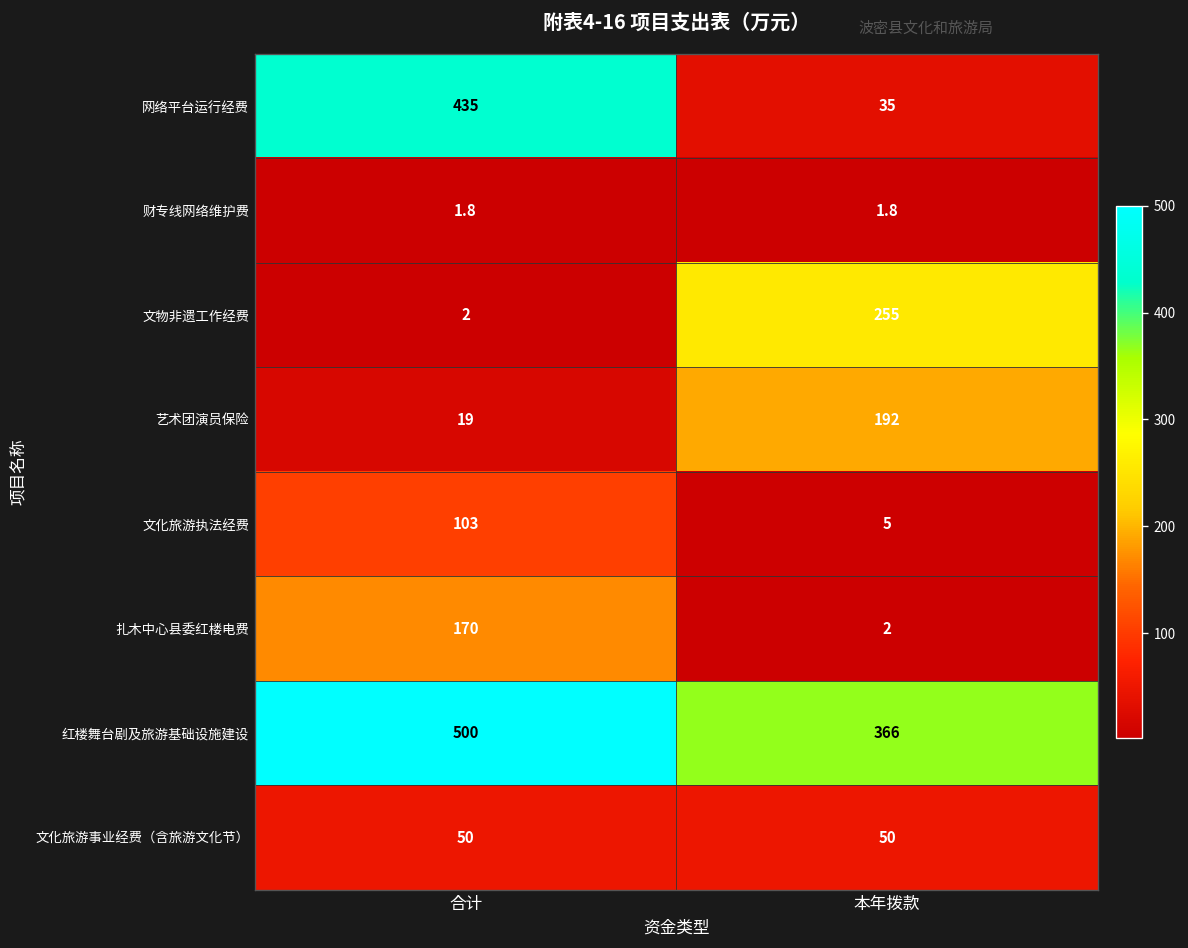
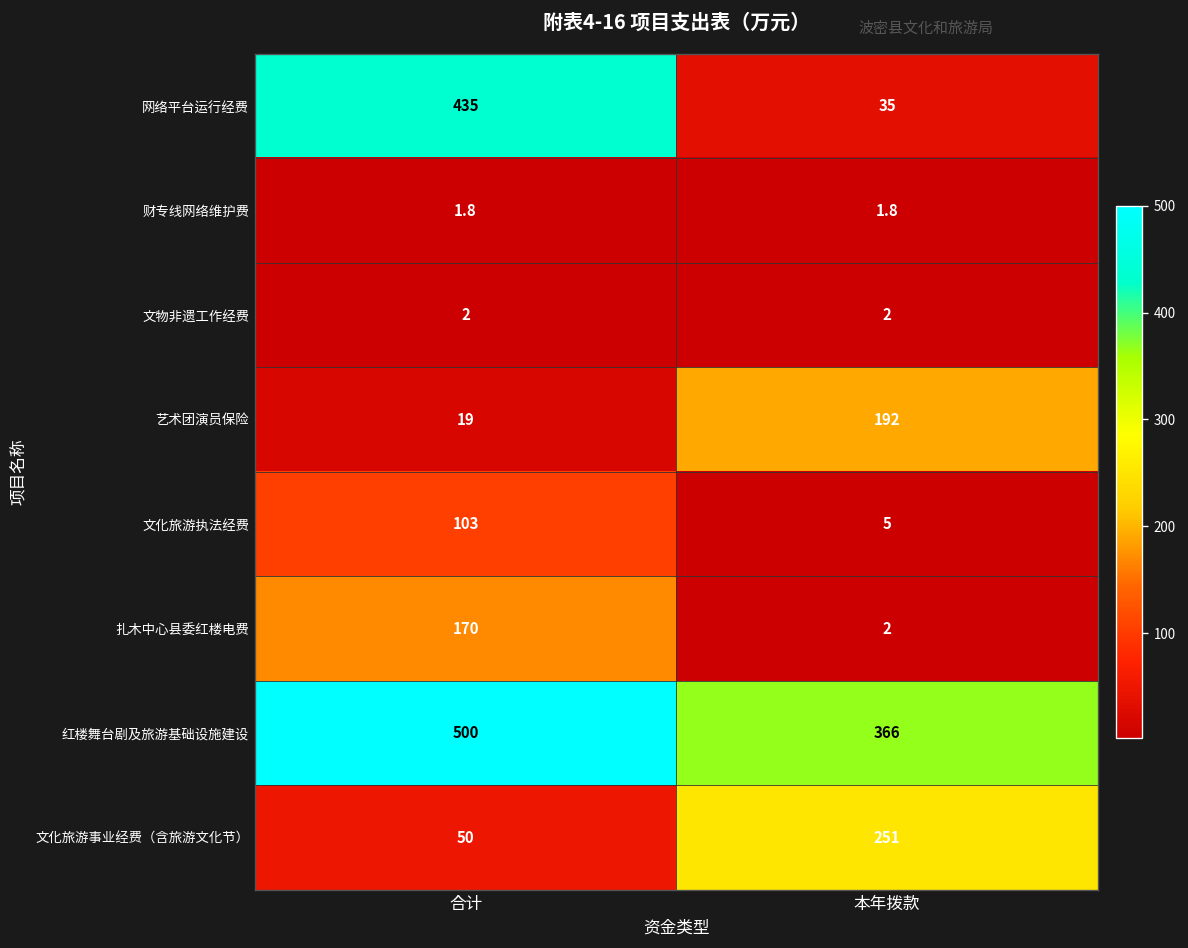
文物非遗工作经费, 本年拨款: 255 -> 2
文化旅游事业经费（含旅游文化节）, 本年拨款: 50 -> 251
